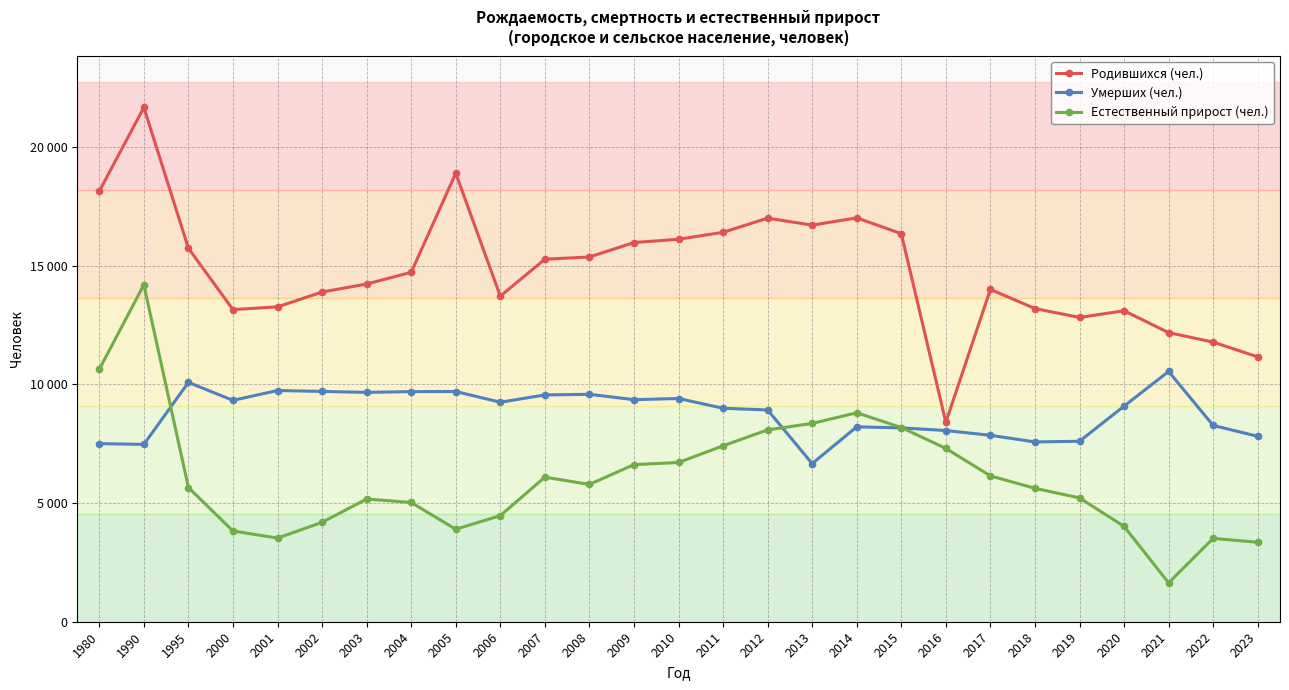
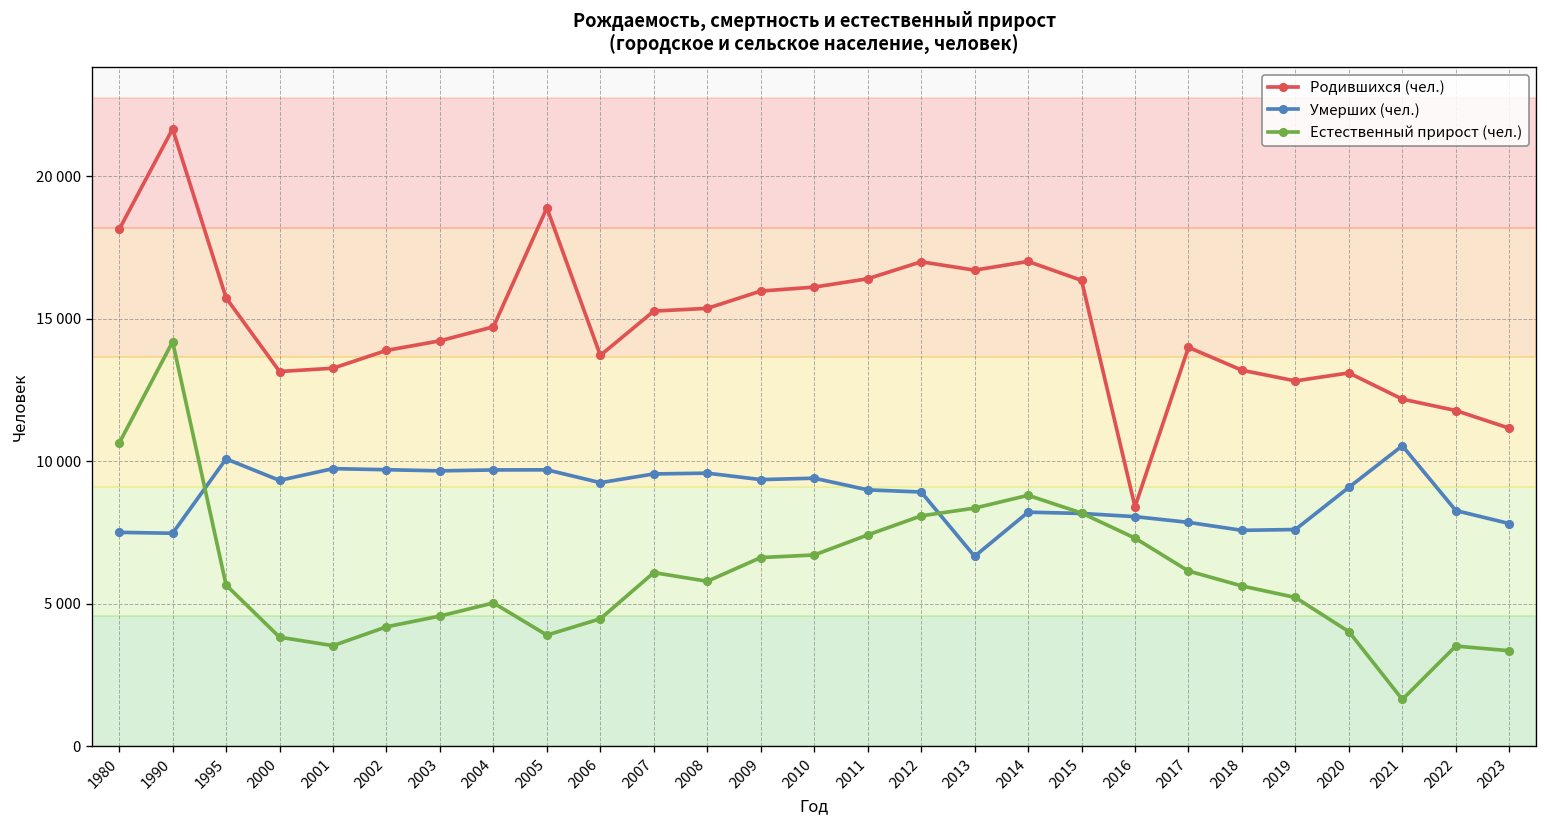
Естественный прирост (чел.), 2003: 5200 -> 4600
